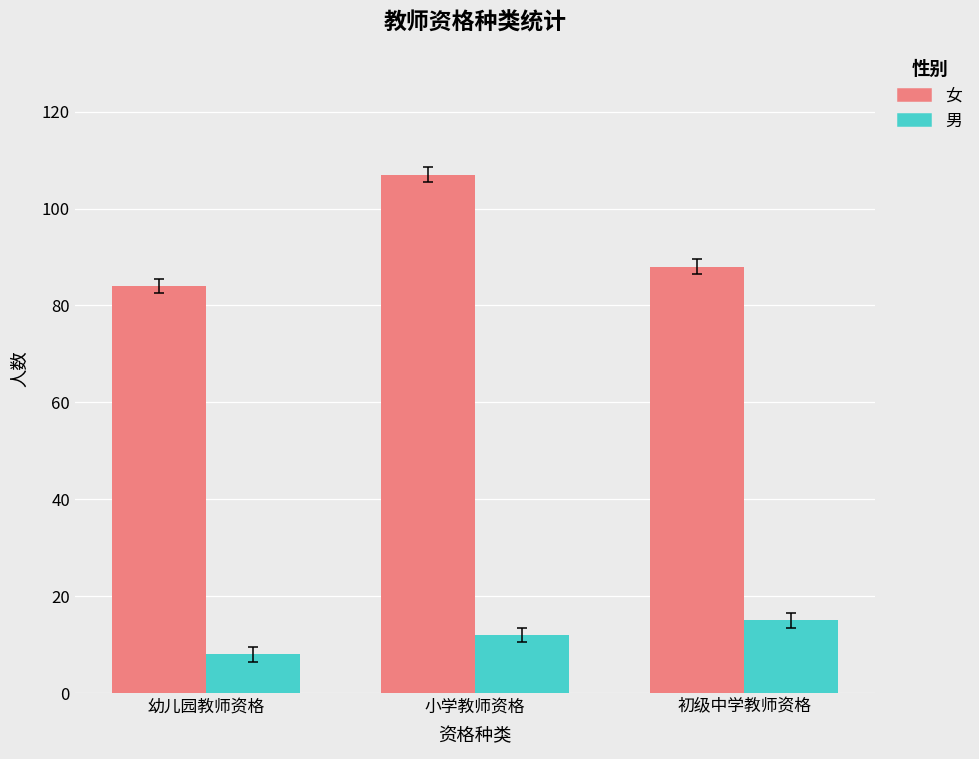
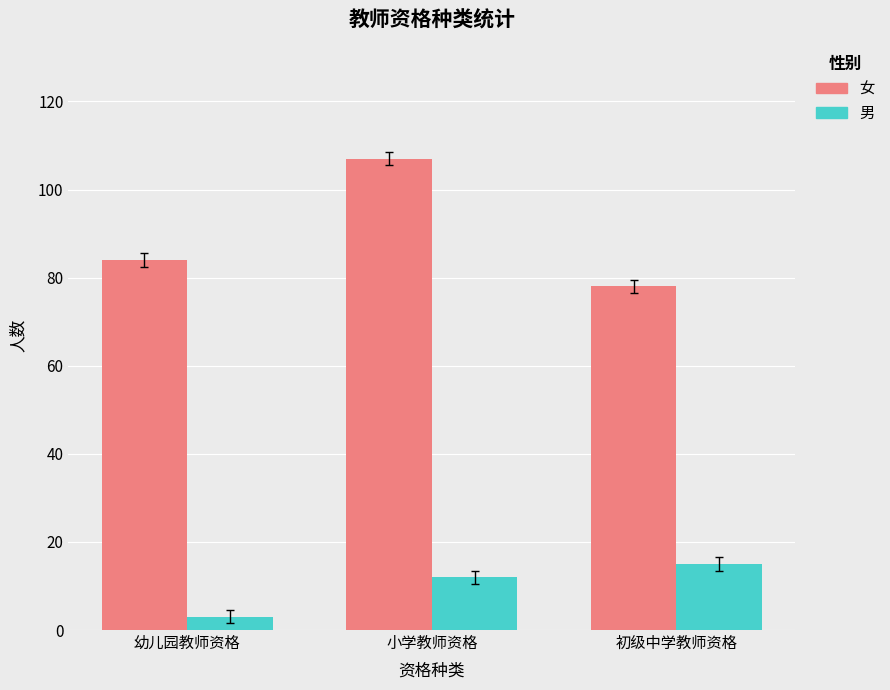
男, 幼儿园教师资格: 8 -> 3
女, 初级中学教师资格: 88 -> 78
